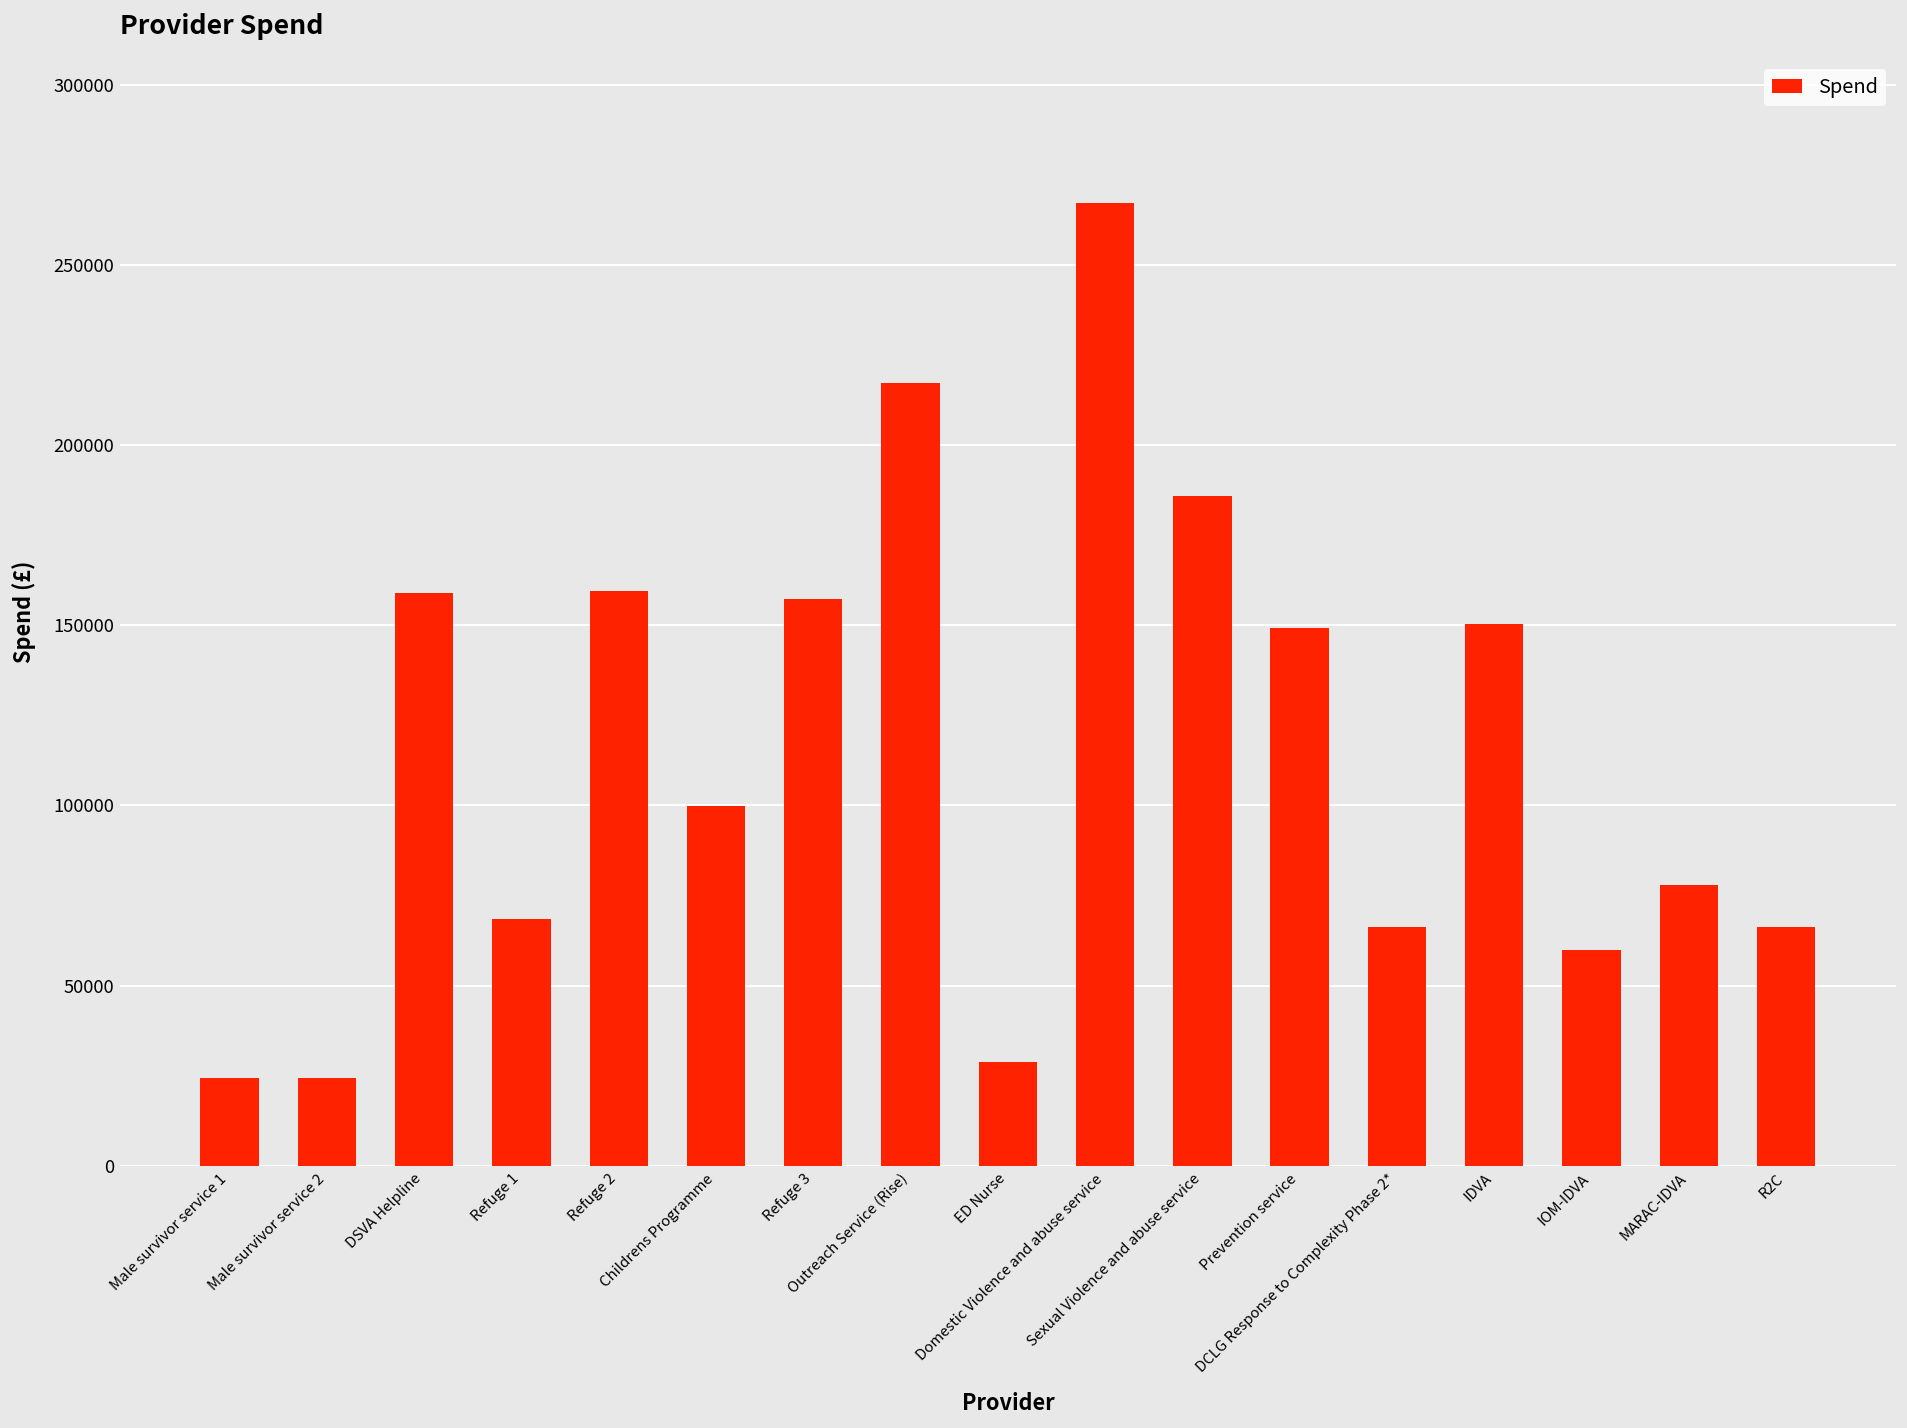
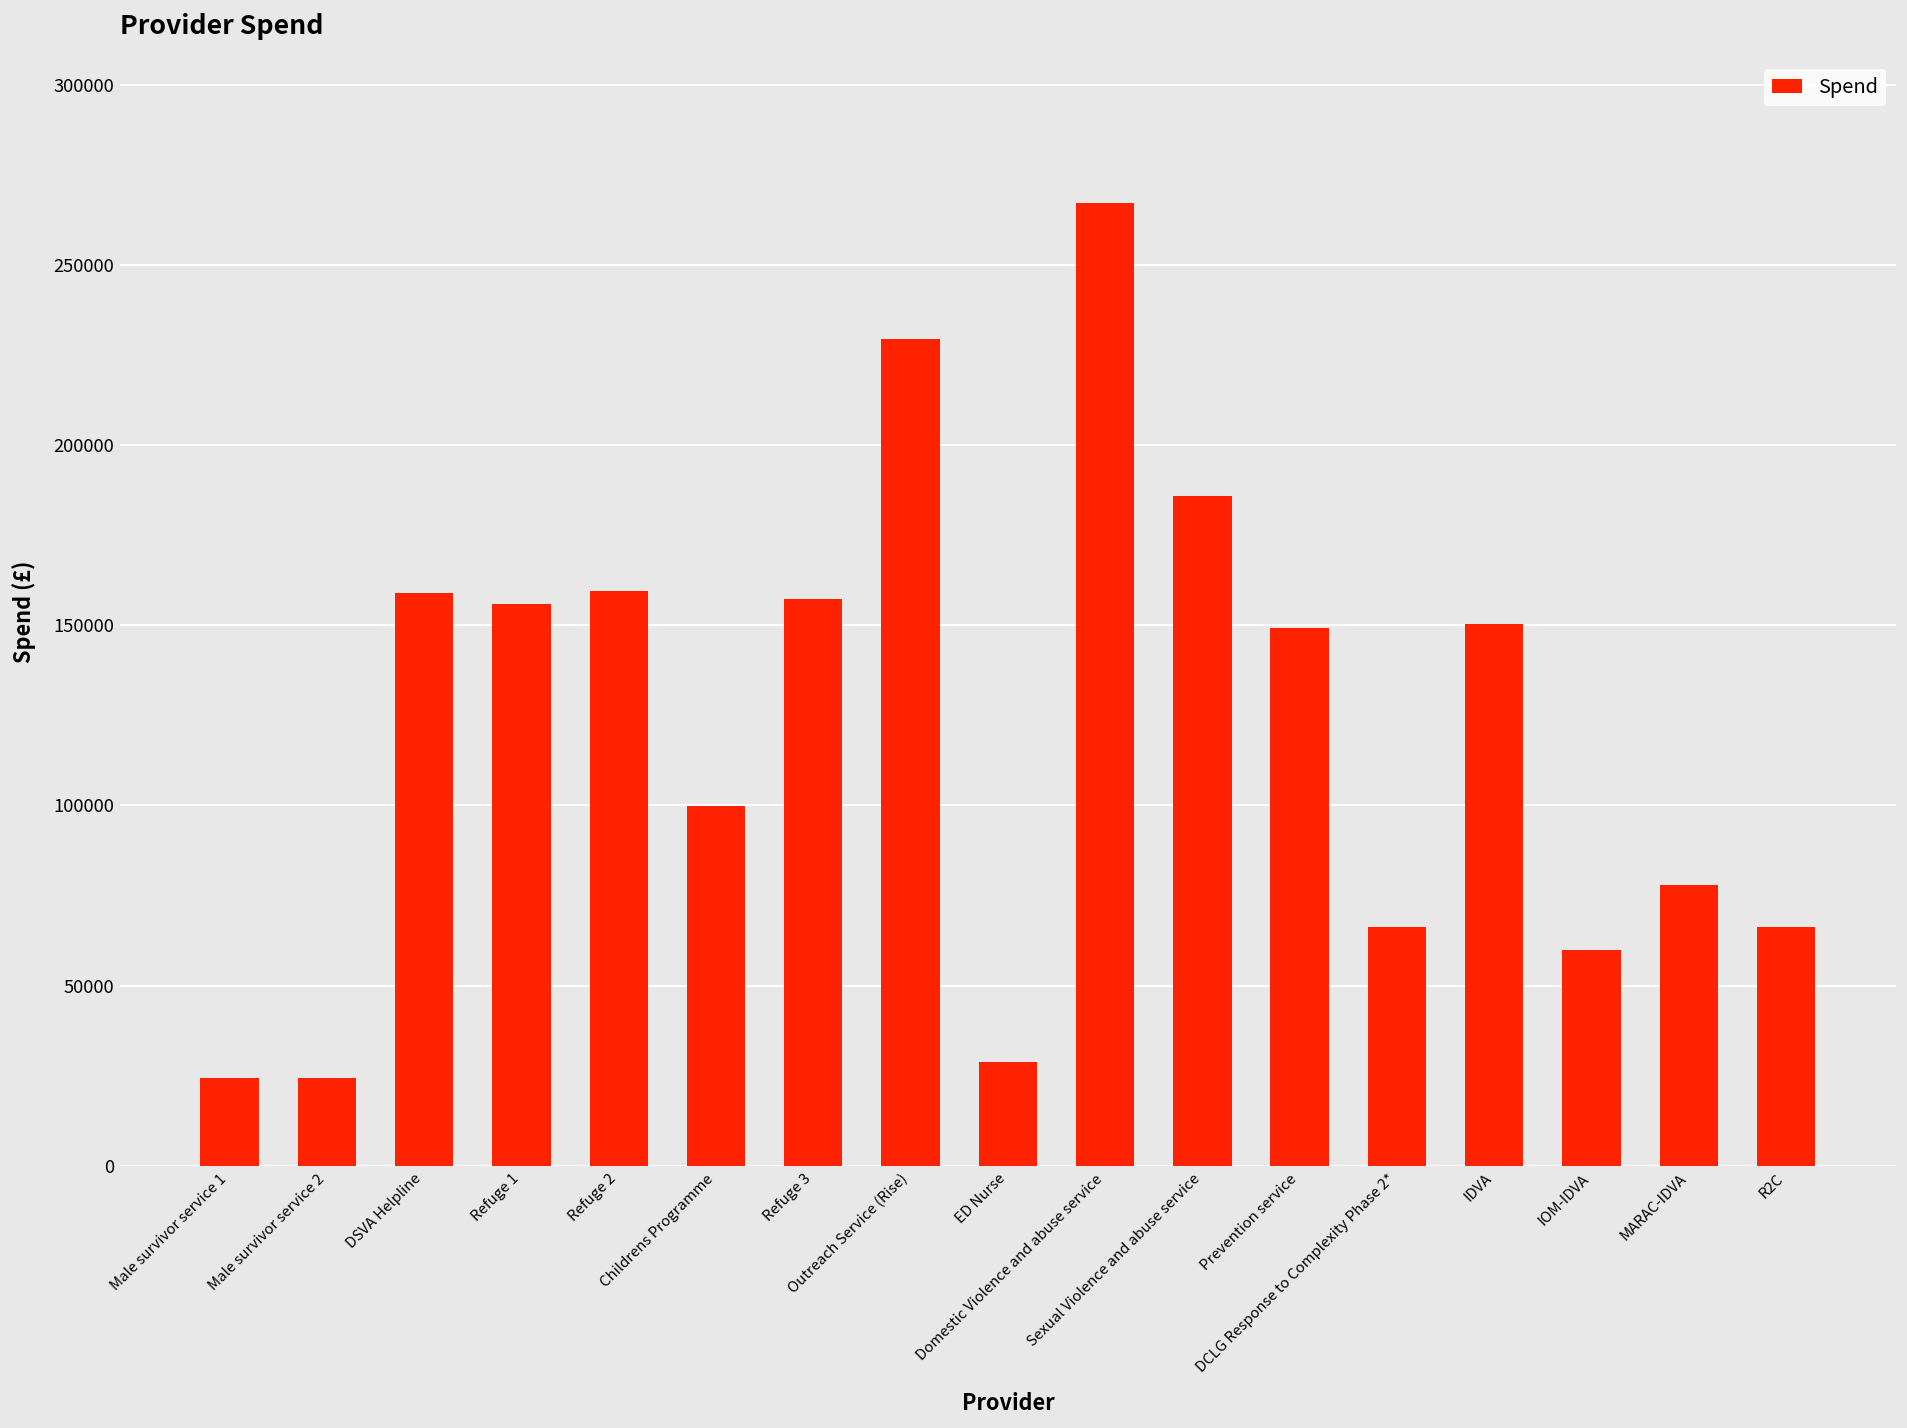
Refuge 1: 69000 -> 156000
Outreach Service (Rise): 217000 -> 229000
